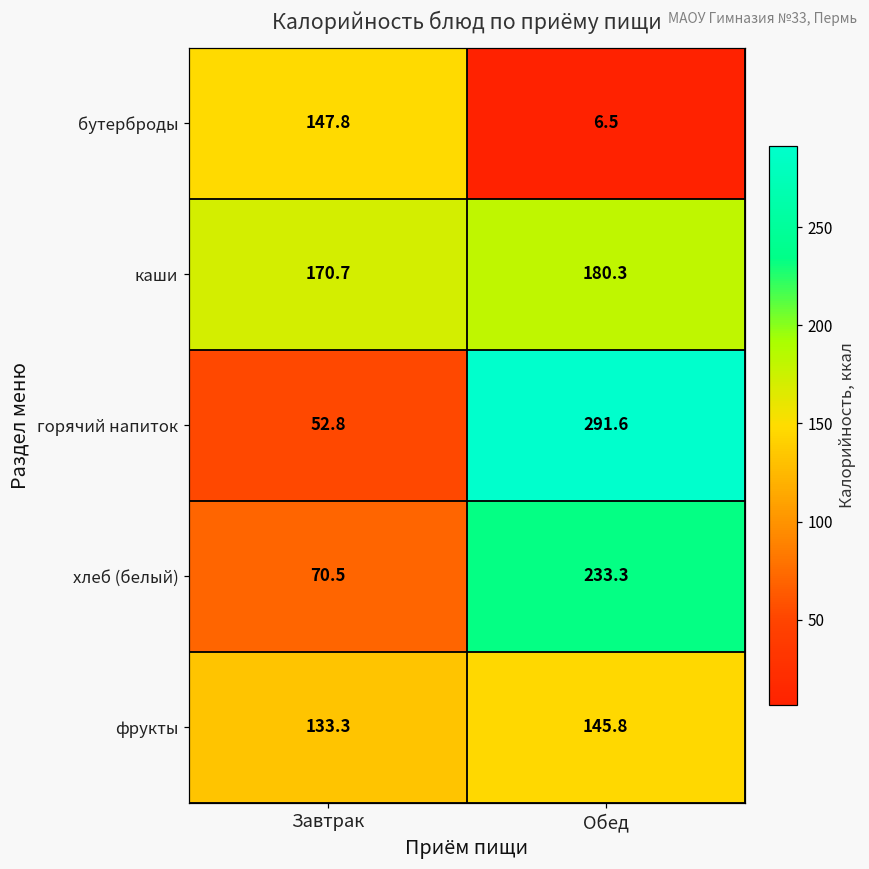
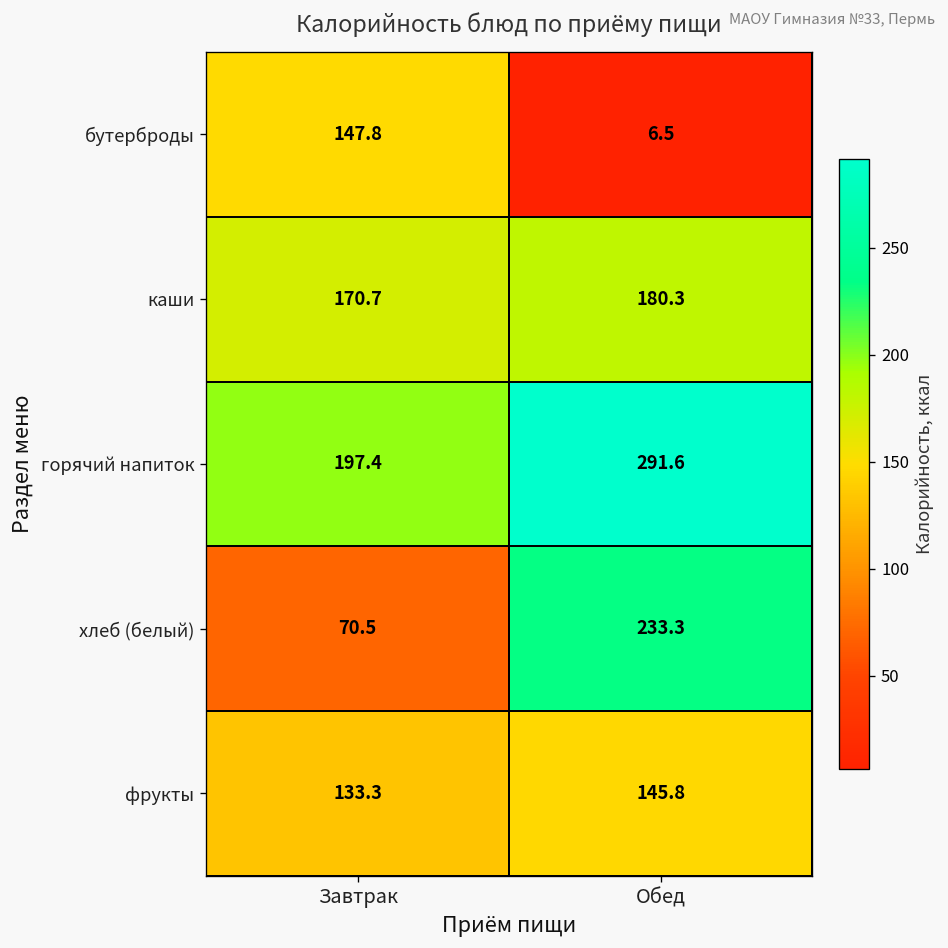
горячий напиток, Завтрак: 52.8 -> 197.4
